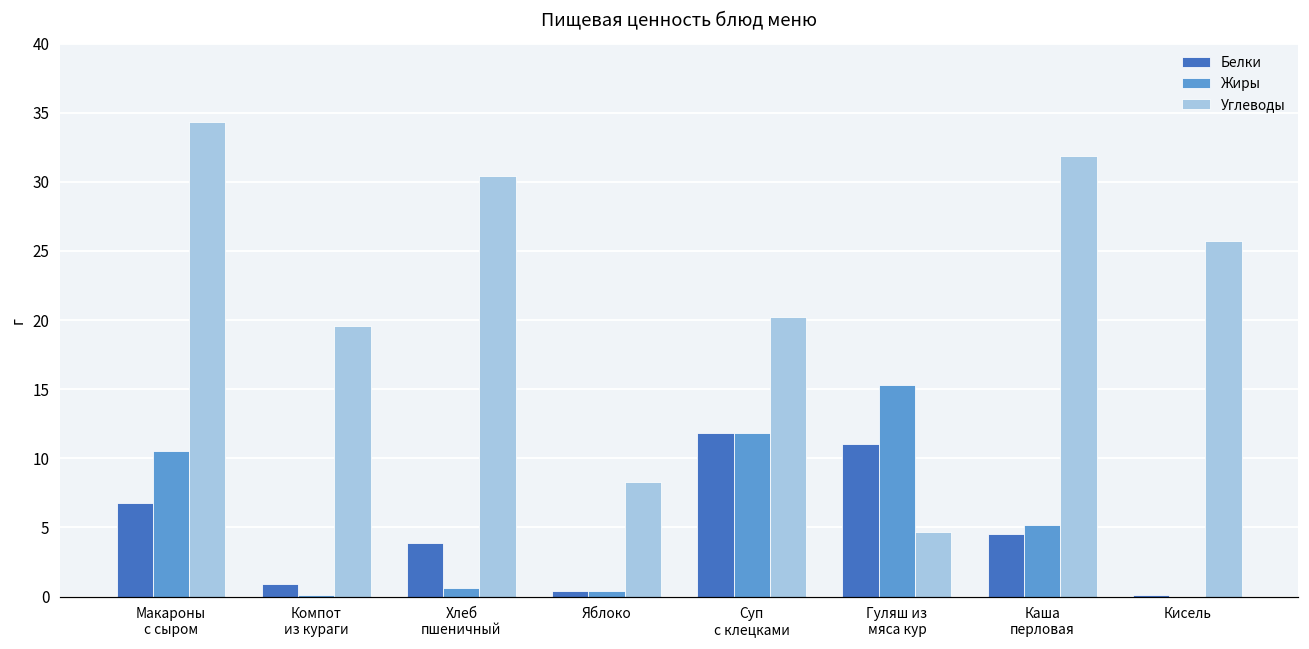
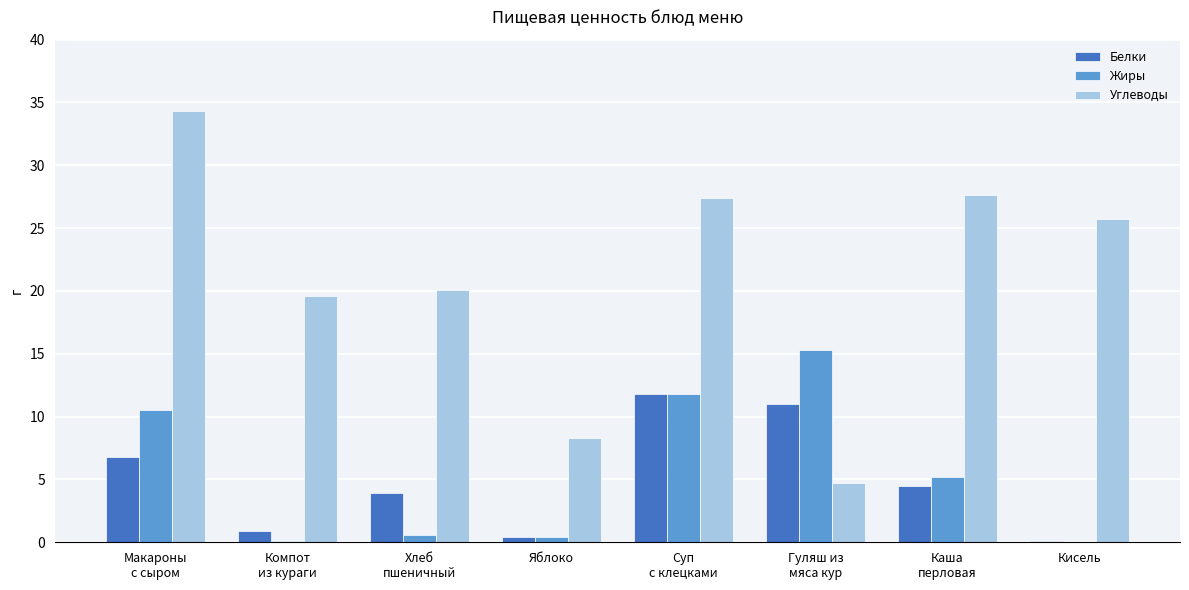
Углеводы, Хлеб пшеничный: 30.4 -> 20.1
Углеводы, Суп с клецками: 20.2 -> 27.4
Углеводы, Каша перловая: 31.9 -> 27.6
